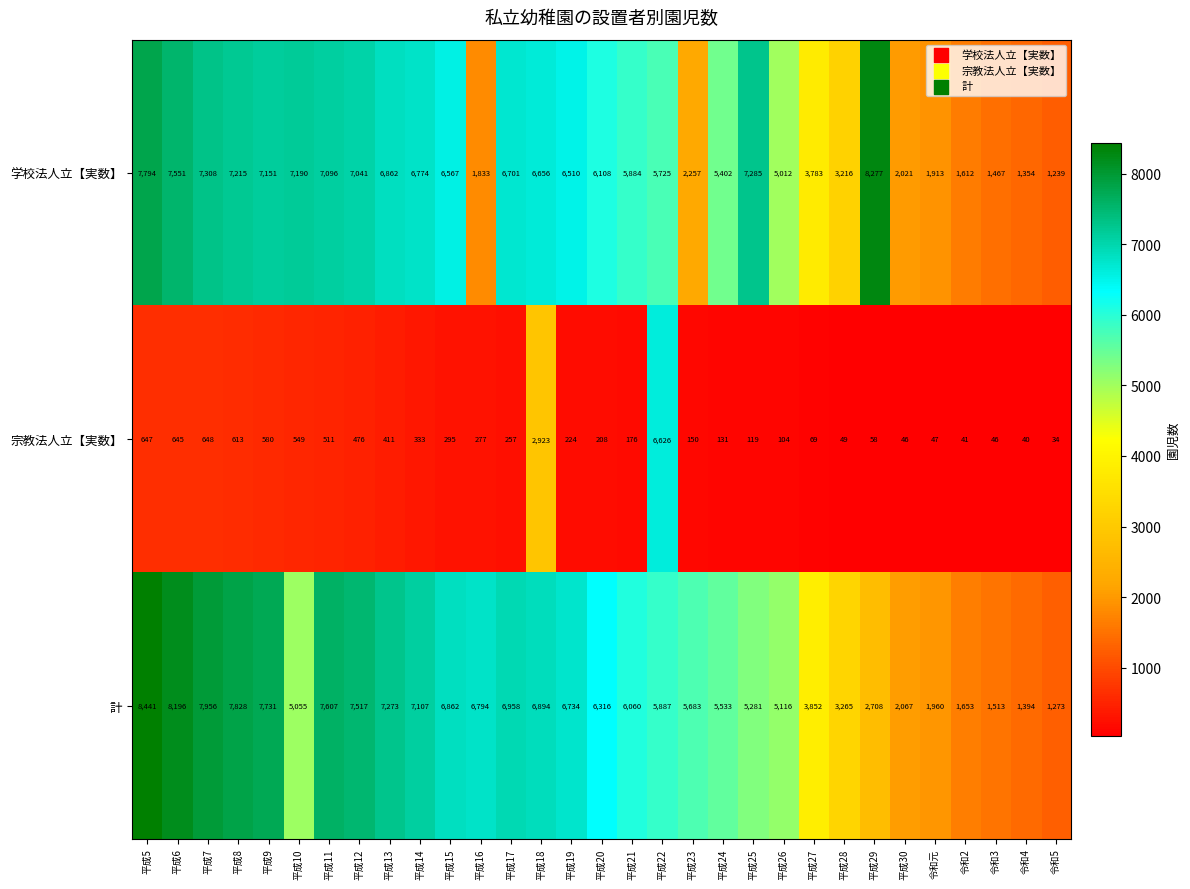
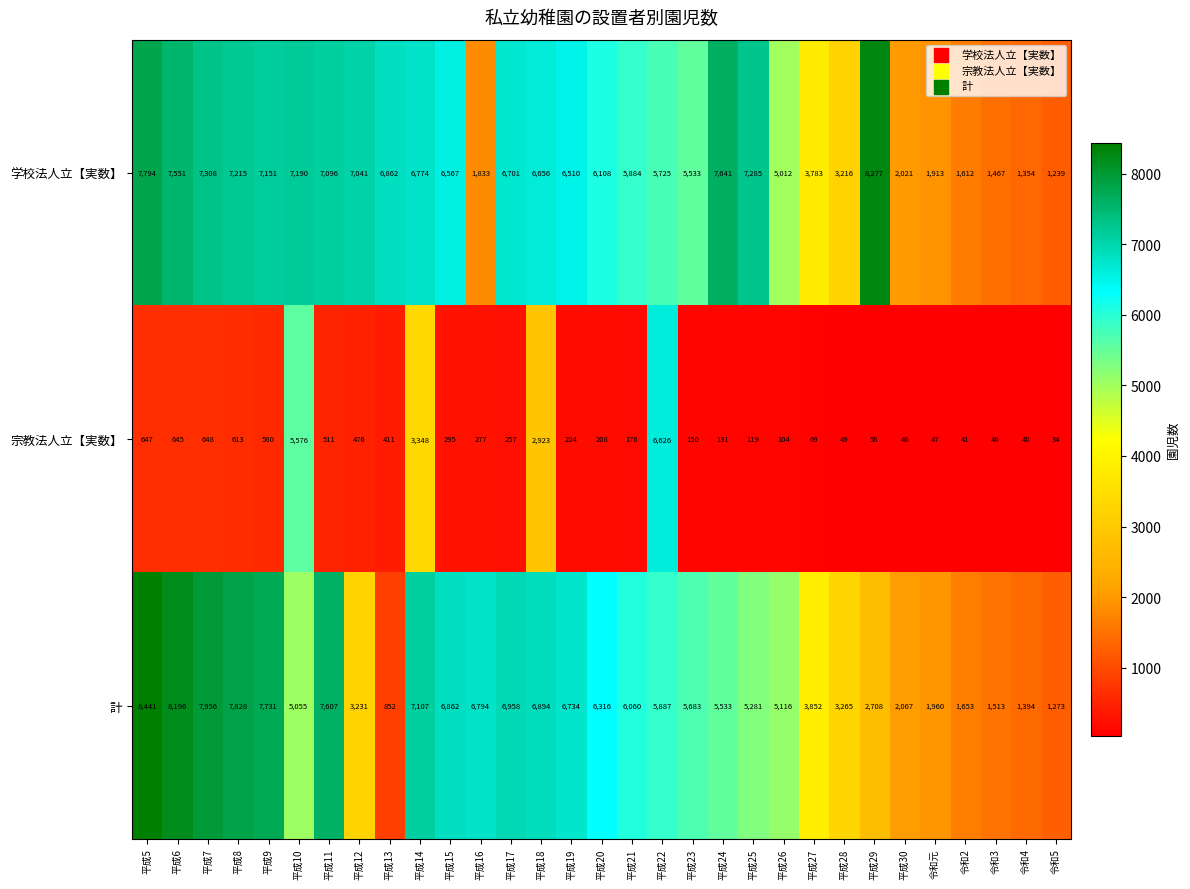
学校法人立【実数】, 平成23: 2,257 -> 5,533
学校法人立【実数】, 平成24: 5,402 -> 7,641
宗教法人立【実数】, 平成10: 549 -> 5,576
宗教法人立【実数】, 平成14: 333 -> 3,348
計, 平成12: 7,517 -> 3,231
計, 平成13: 7,273 -> 852
